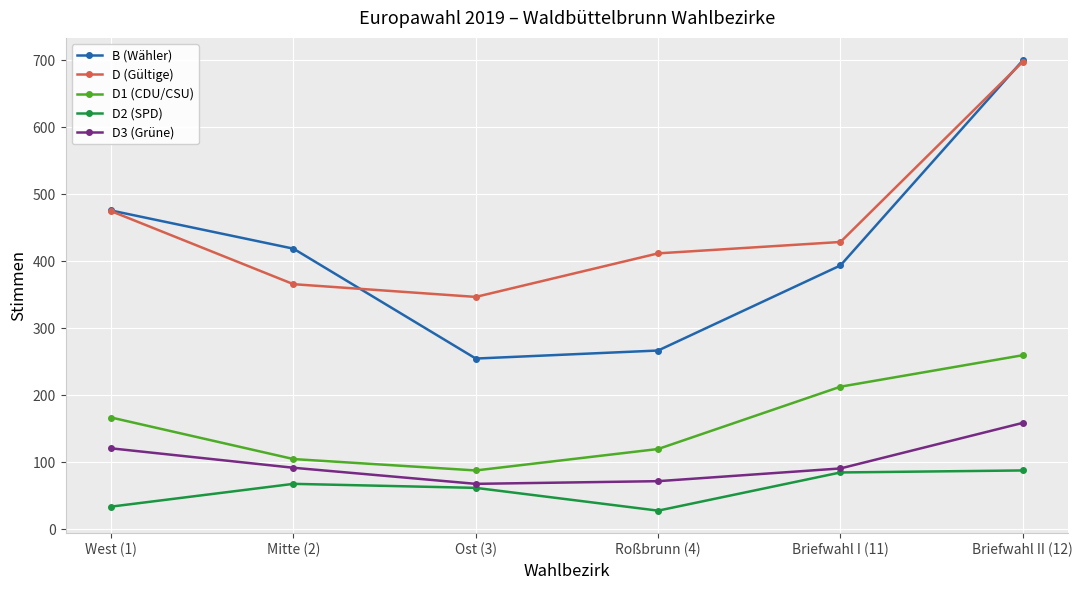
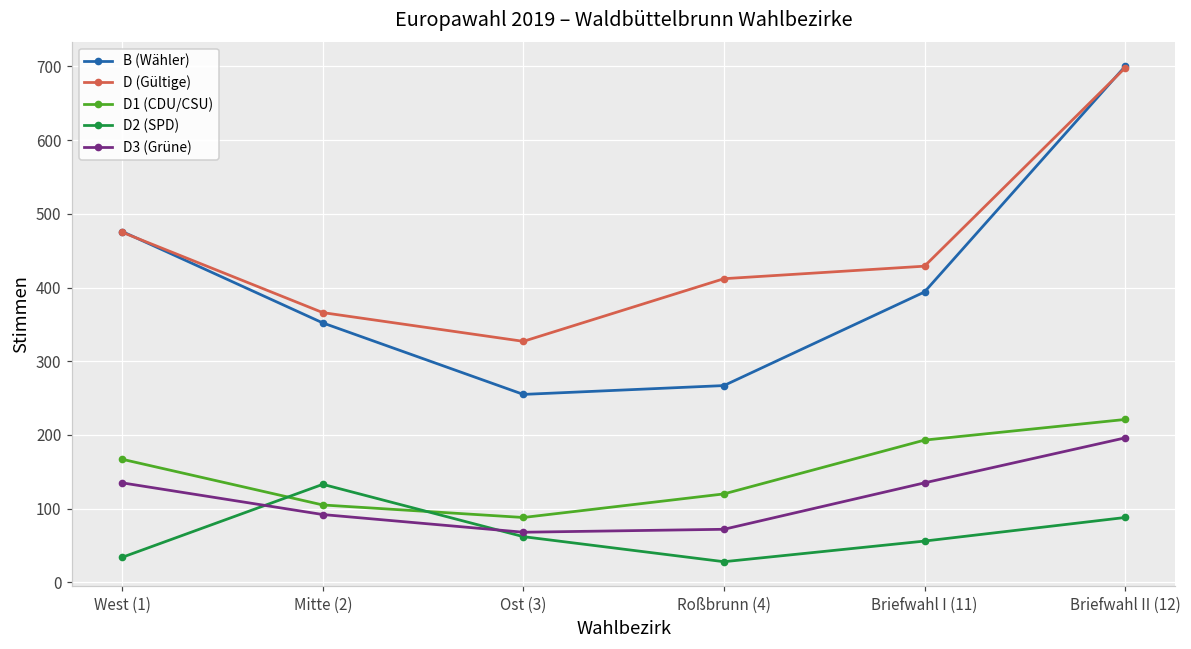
D3 (Grüne), West (1): 120 -> 140
B (Wähler), Mitte (2): 420 -> 350
D2 (SPD), Mitte (2): 70 -> 130
D (Gültige), Ost (3): 350 -> 330
D1 (CDU/CSU), Briefwahl I (11): 210 -> 190
D2 (SPD), Briefwahl I (11): 90 -> 60
D3 (Grüne), Briefwahl I (11): 90 -> 140
D1 (CDU/CSU), Briefwahl II (12): 260 -> 220
D3 (Grüne), Briefwahl II (12): 160 -> 200
